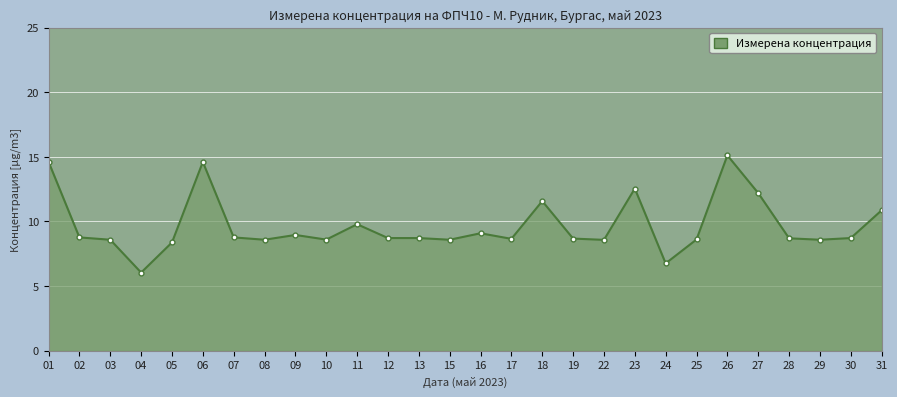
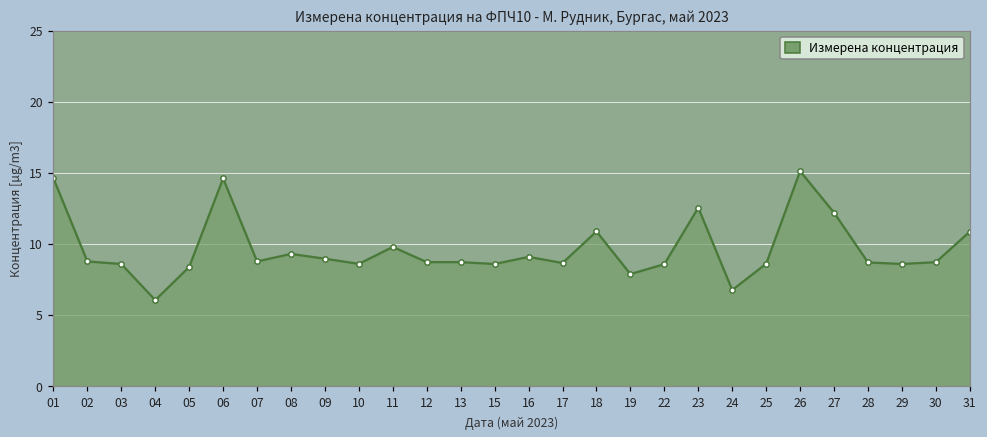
08: 8.6 -> 9.3
18: 11.6 -> 10.9
19: 8.7 -> 7.9
